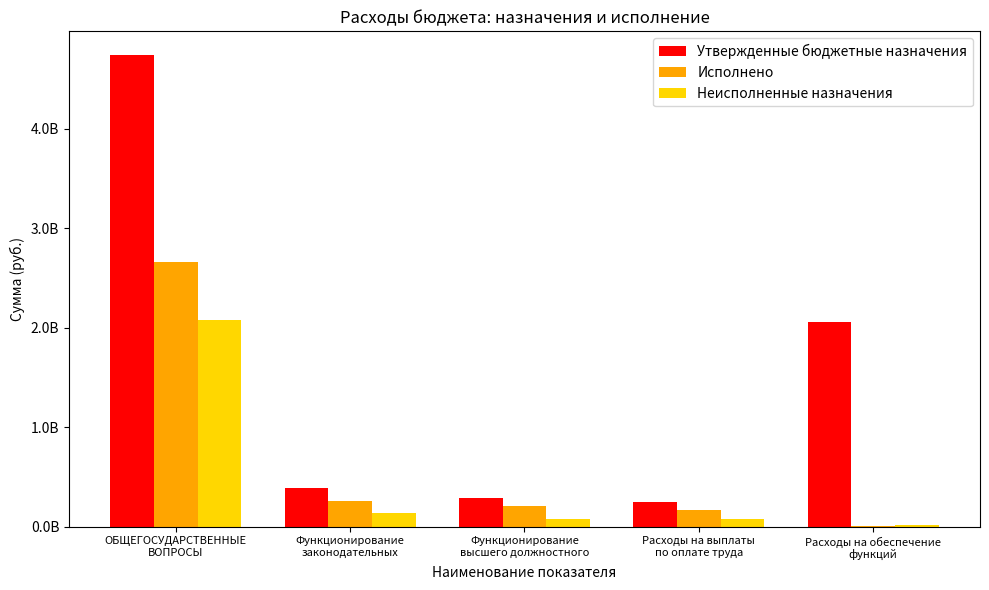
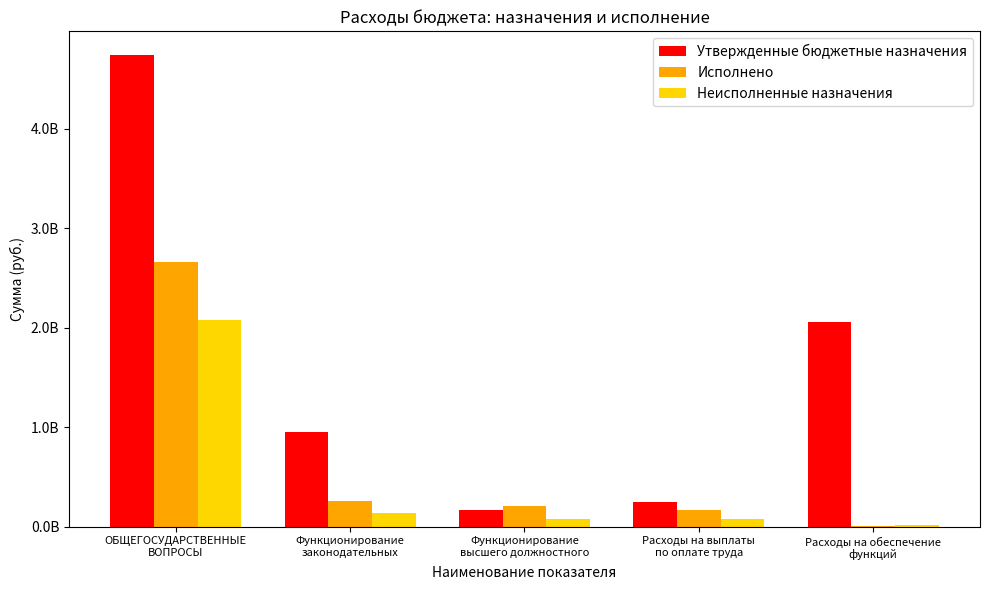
Утвержденные бюджетные назначения, Функционирование законодательных: 400000000 -> 1000000000
Утвержденные бюджетные назначения, Функционирование высшего должностного: 300000000 -> 200000000
